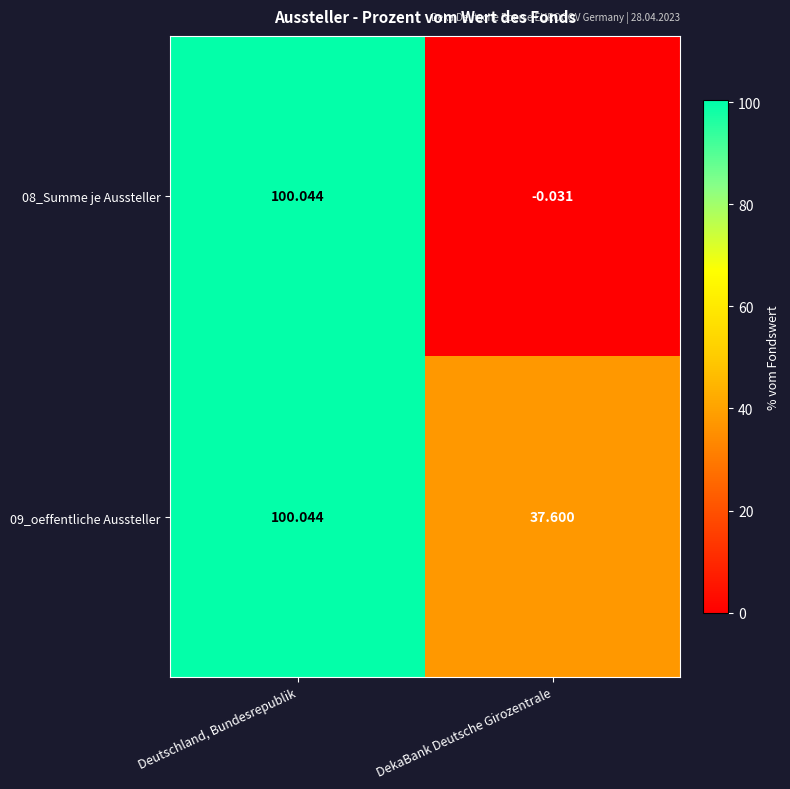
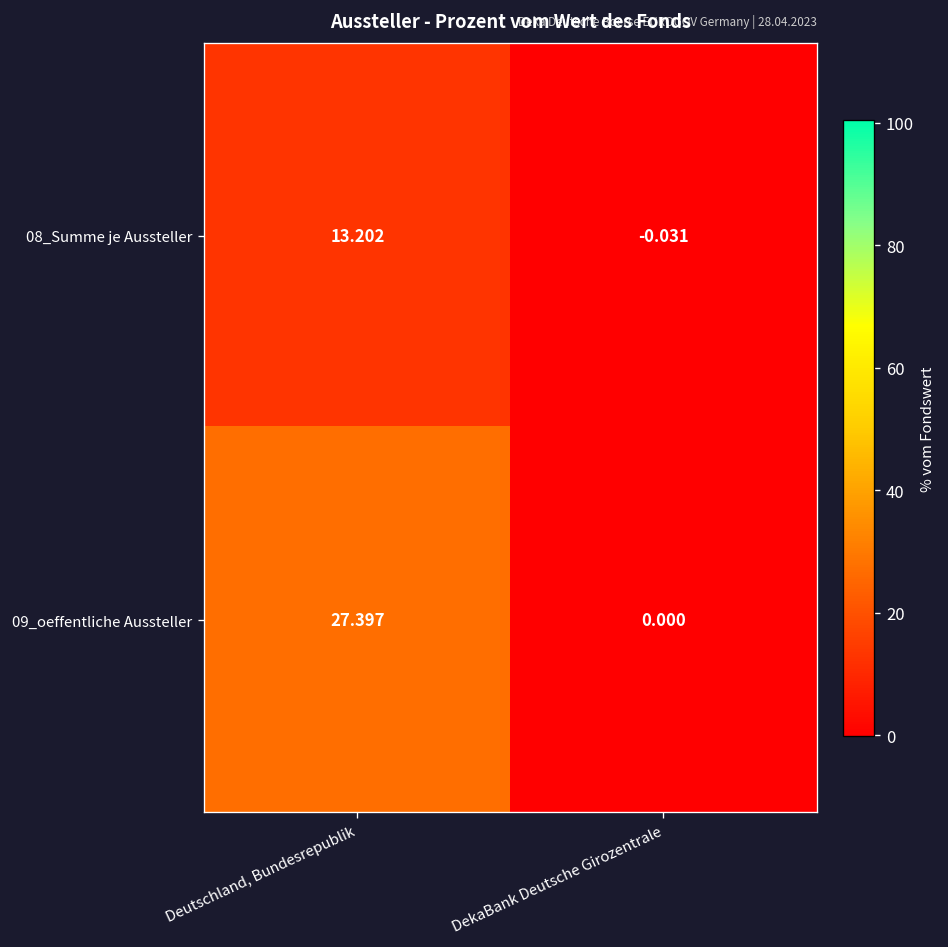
08_Summe je Aussteller, Deutschland, Bundesrepublik: 100.044 -> 13.202
09_oeffentliche Aussteller, Deutschland, Bundesrepublik: 100.044 -> 27.397
09_oeffentliche Aussteller, DekaBank Deutsche Girozentrale: 37.600 -> 0.000
